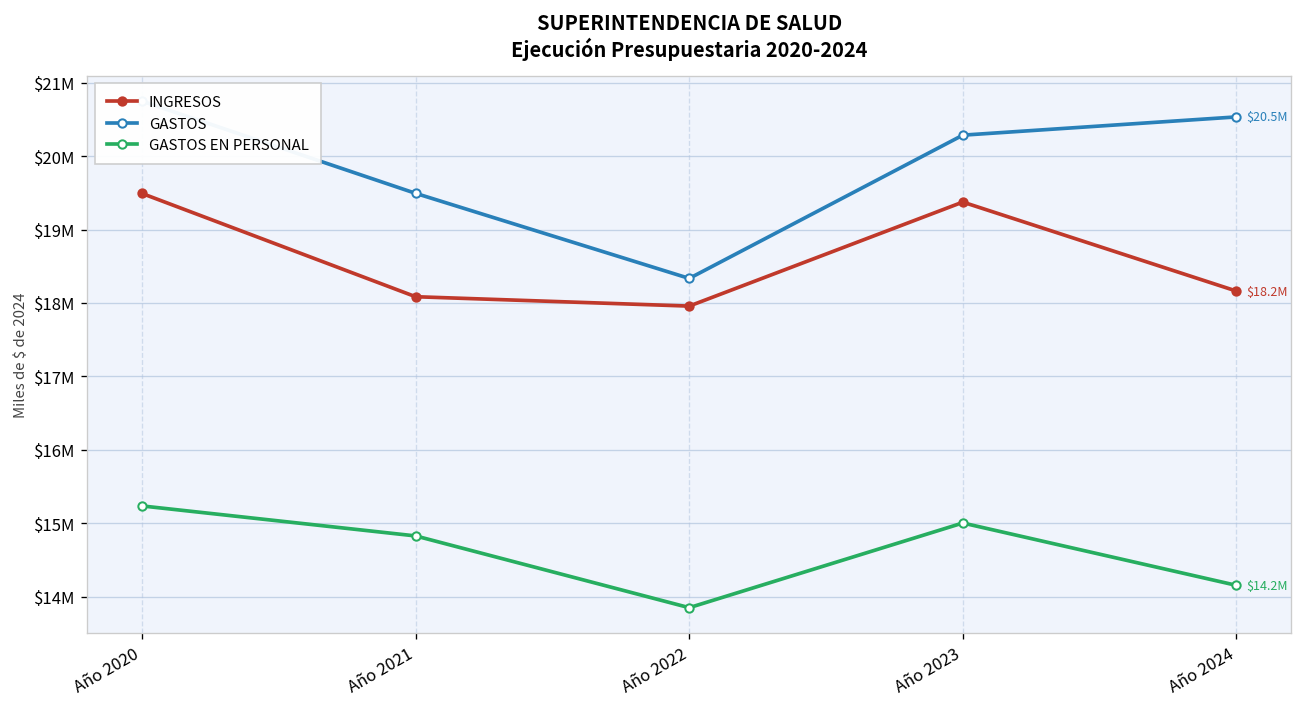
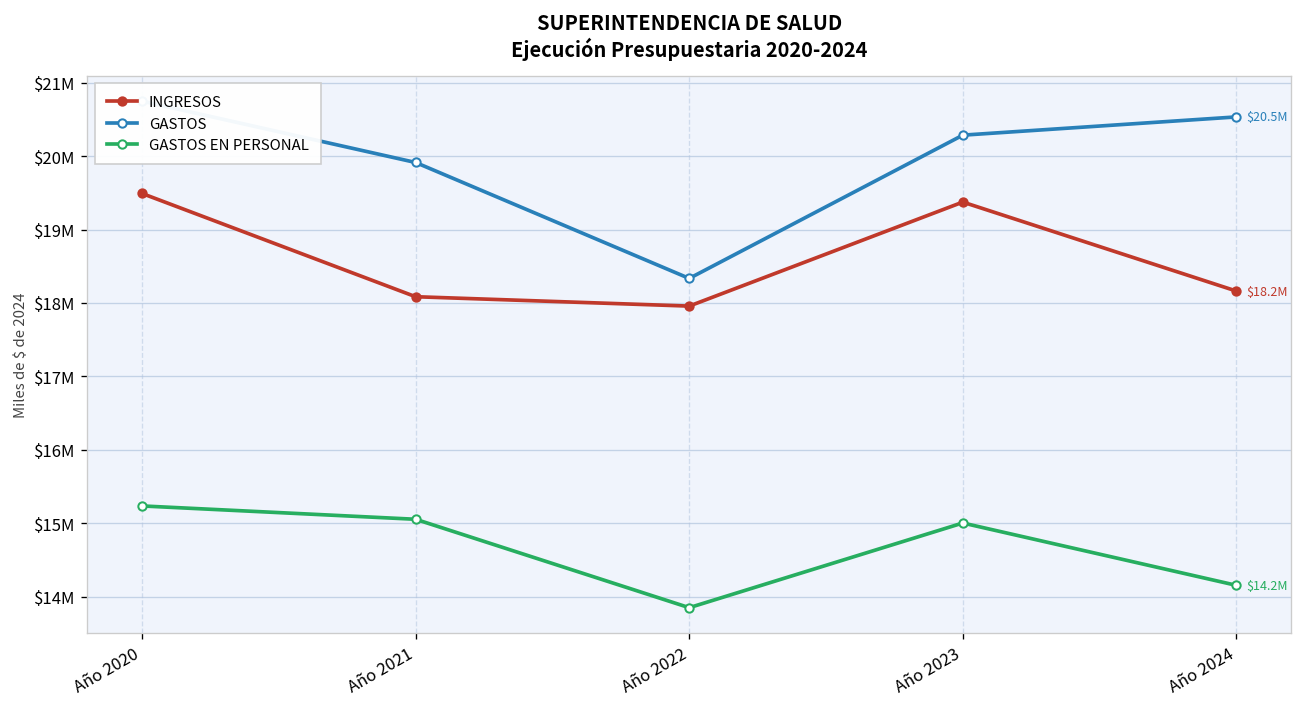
GASTOS, Año 2021: $19500000 -> $19900000
GASTOS EN PERSONAL, Año 2021: $14800000 -> $15100000
